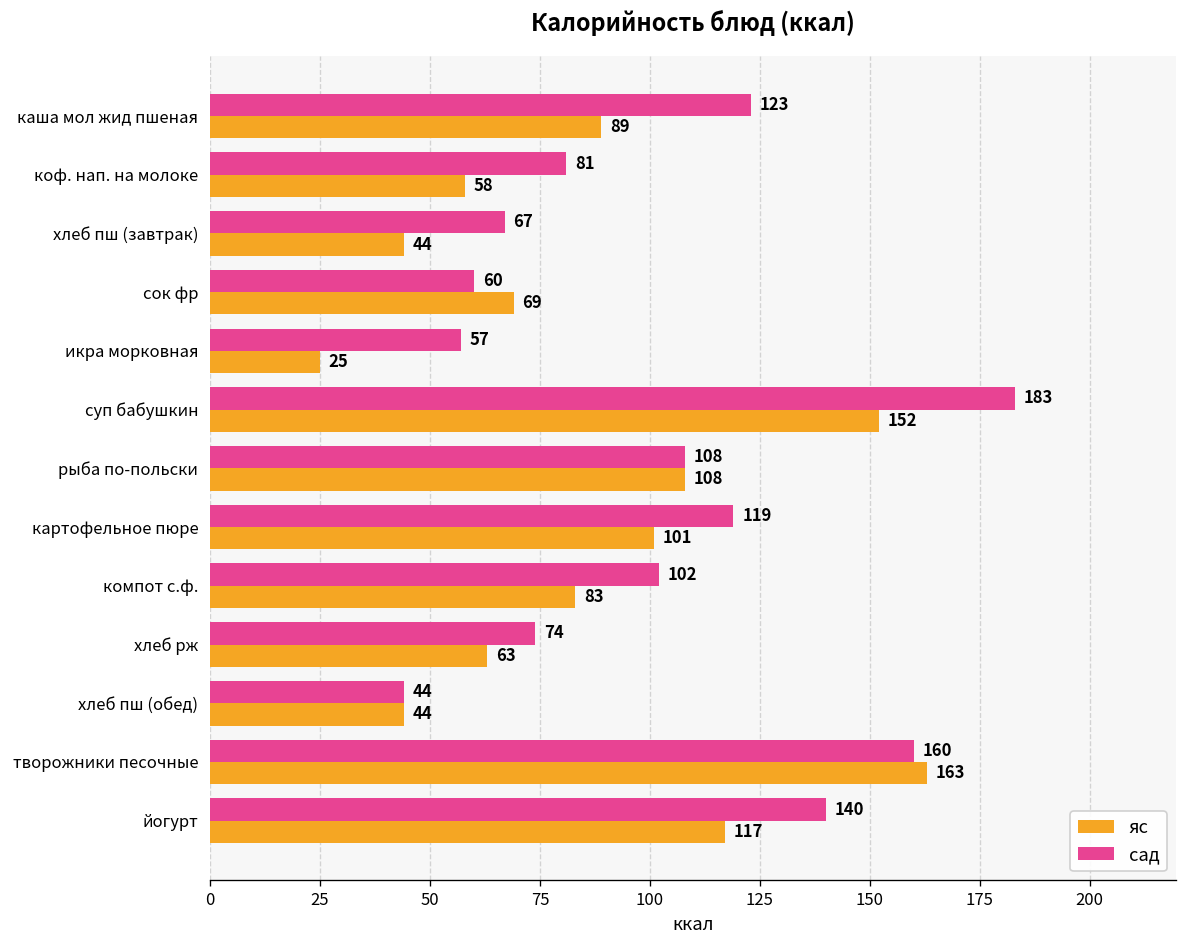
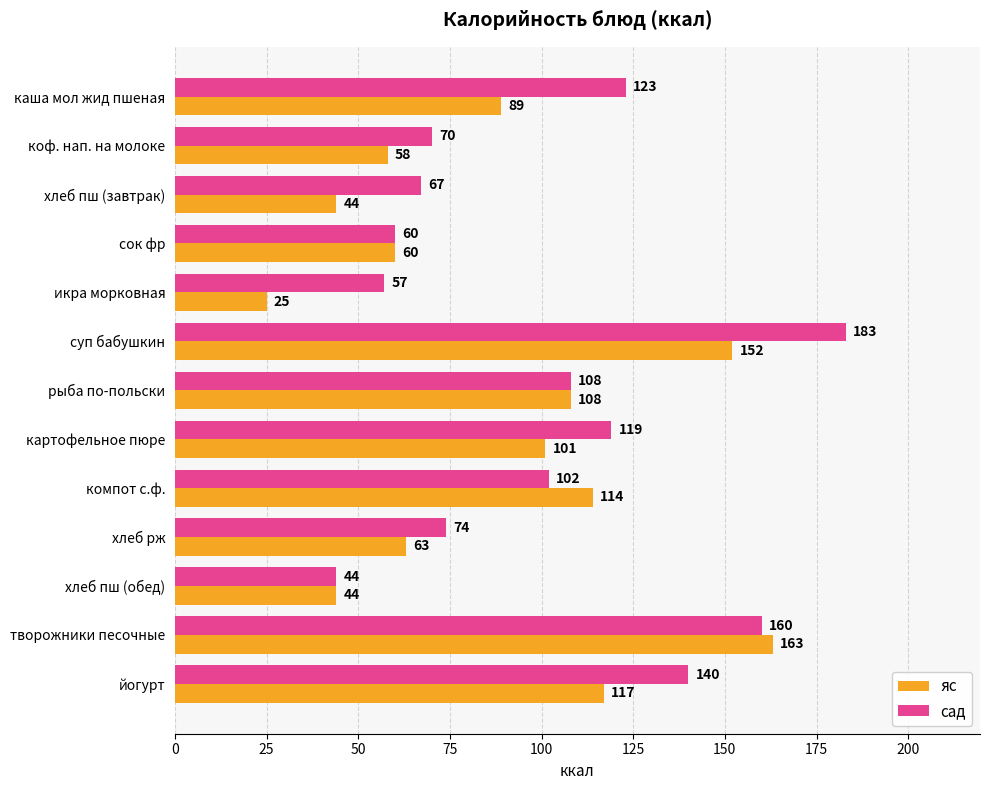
сад, коф. нап. на молоке: 81 -> 70
яс, сок фр: 69 -> 60
яс, компот с.ф.: 83 -> 114
